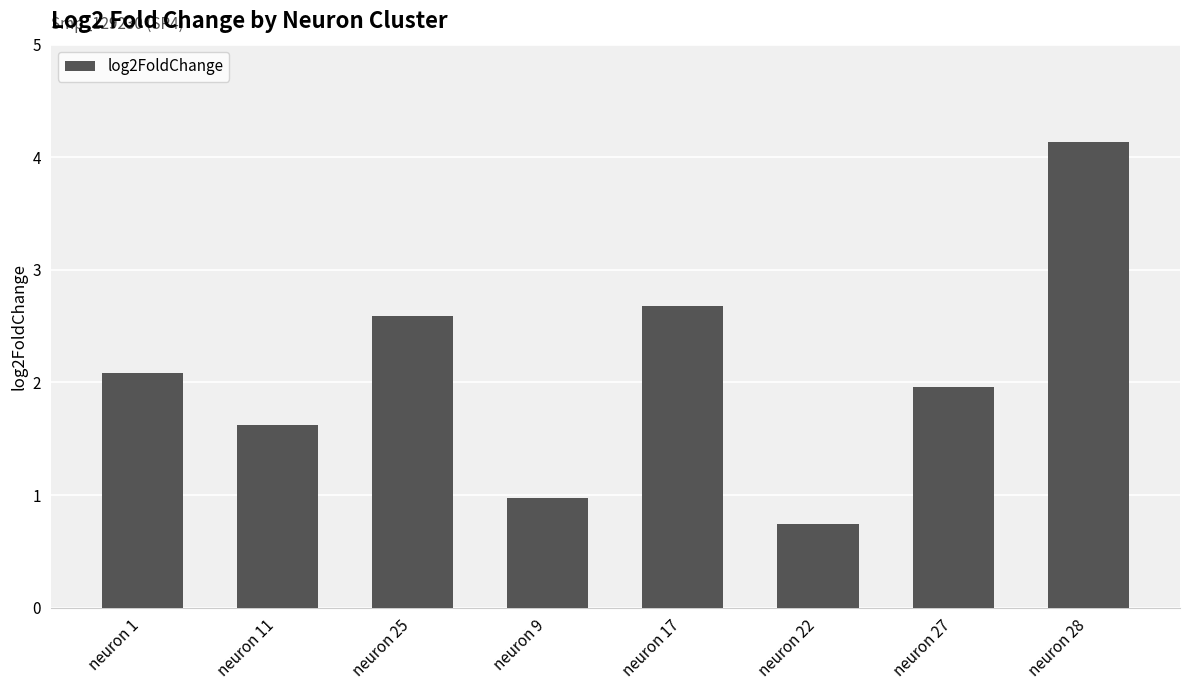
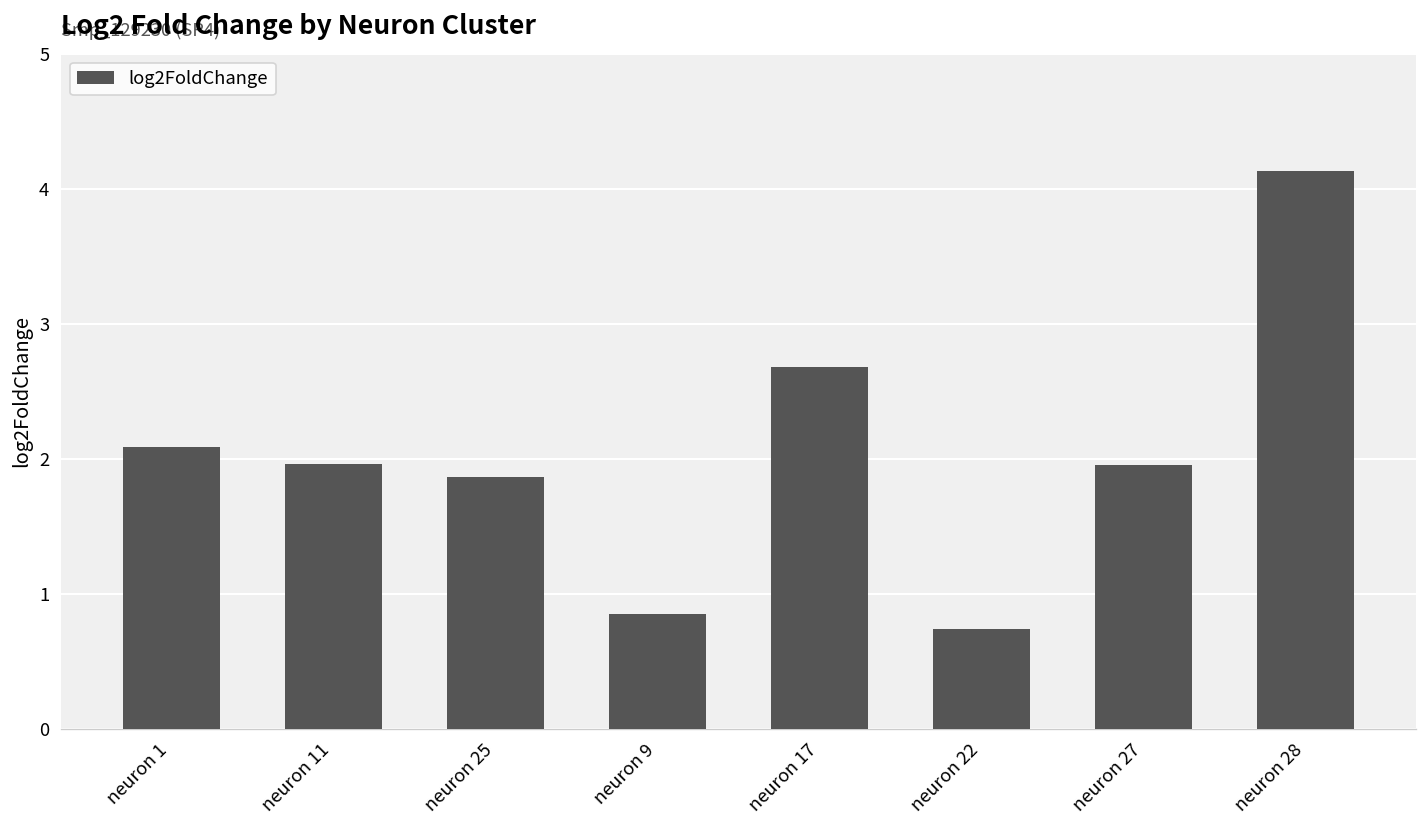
neuron 11: 1.62 -> 1.96
neuron 25: 2.59 -> 1.86
neuron 9: 0.97 -> 0.85
